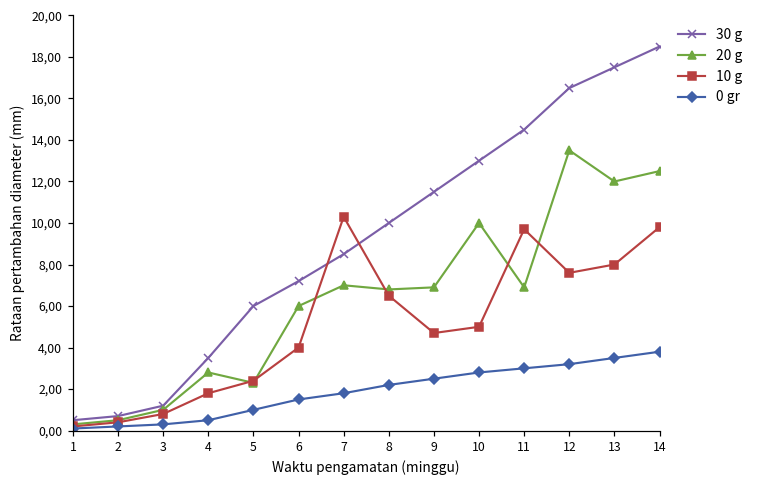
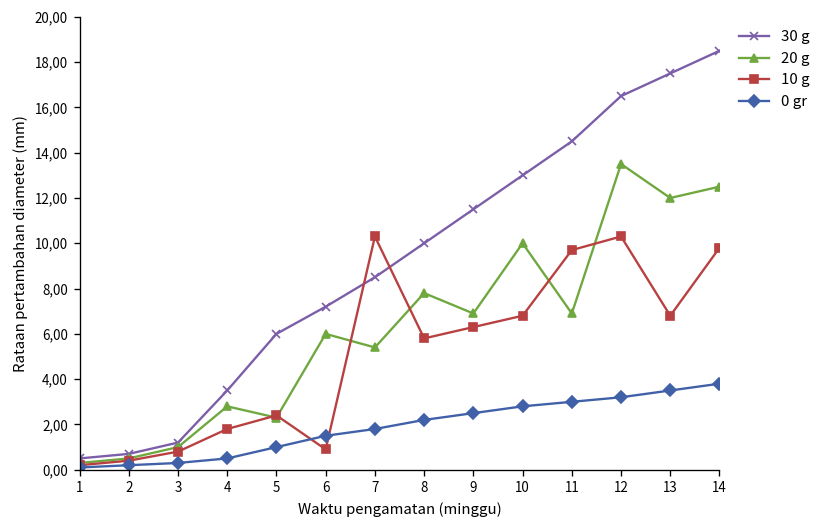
10 g, 6: 400 -> 90
20 g, 7: 700 -> 540
20 g, 8: 680 -> 780
10 g, 8: 650 -> 580
10 g, 9: 470 -> 630
10 g, 10: 500 -> 680
10 g, 12: 760 -> 1030
10 g, 13: 800 -> 680
